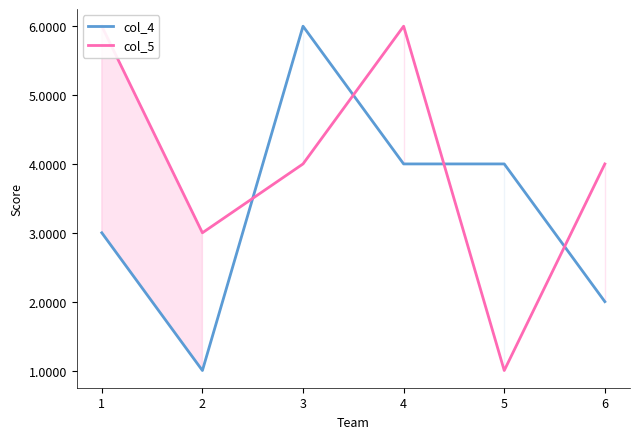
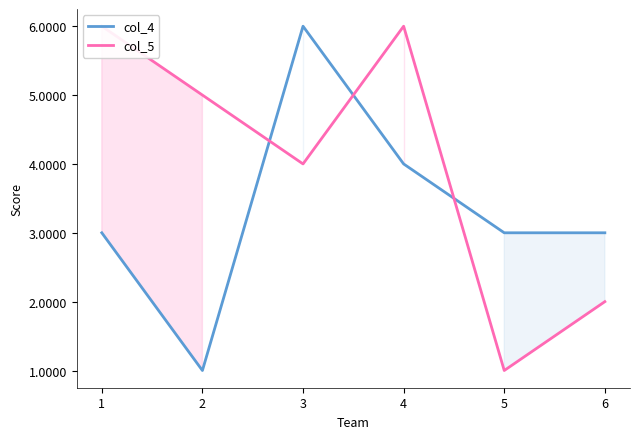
col_5, 2: 3 -> 5
col_4, 5: 4 -> 3
col_4, 6: 2 -> 3
col_5, 6: 4 -> 2
